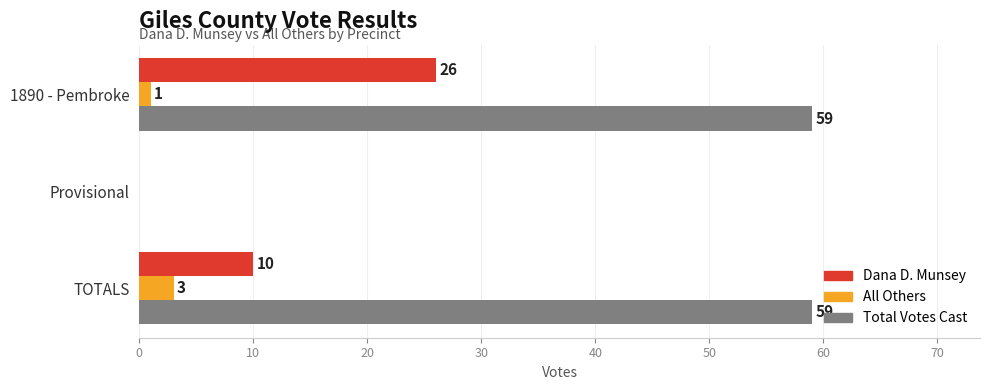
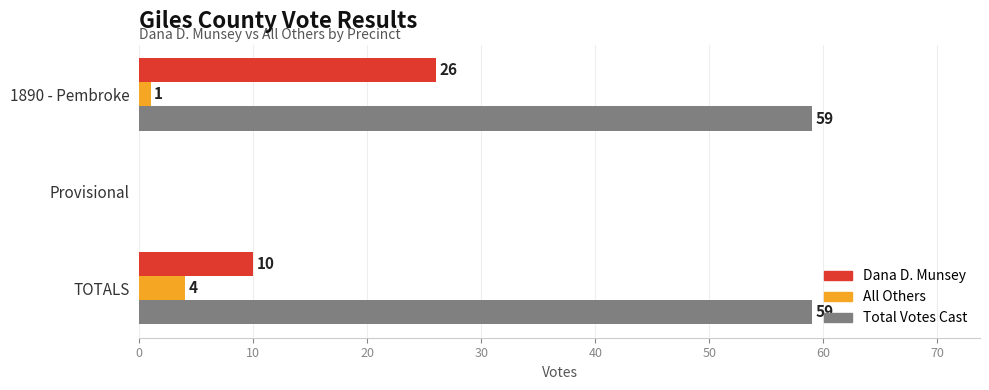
All Others, TOTALS: 3 -> 4
